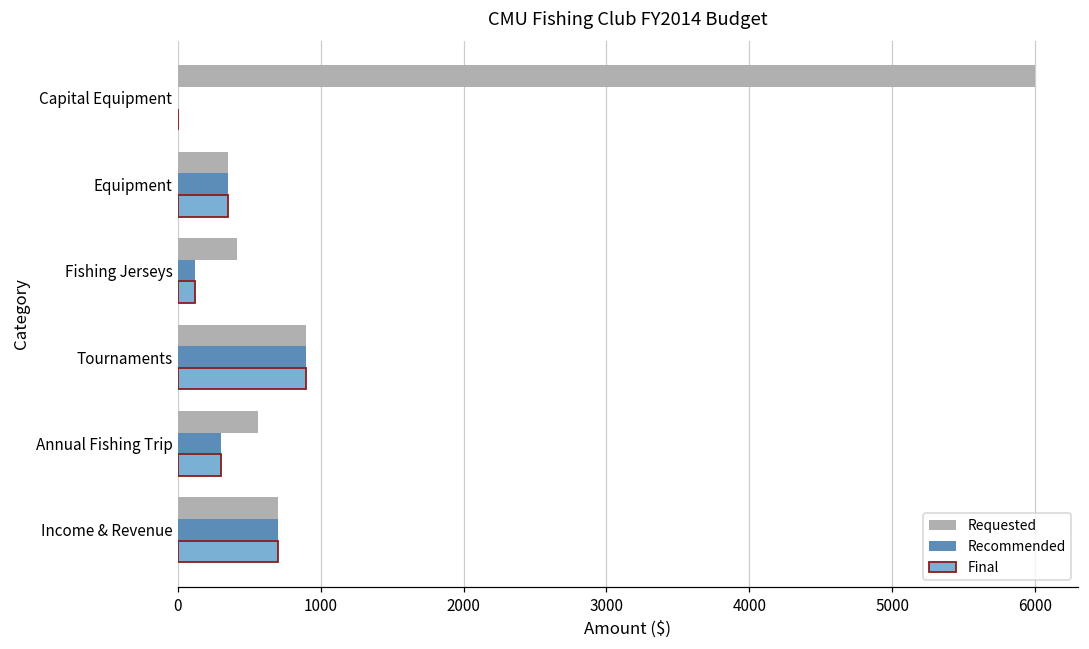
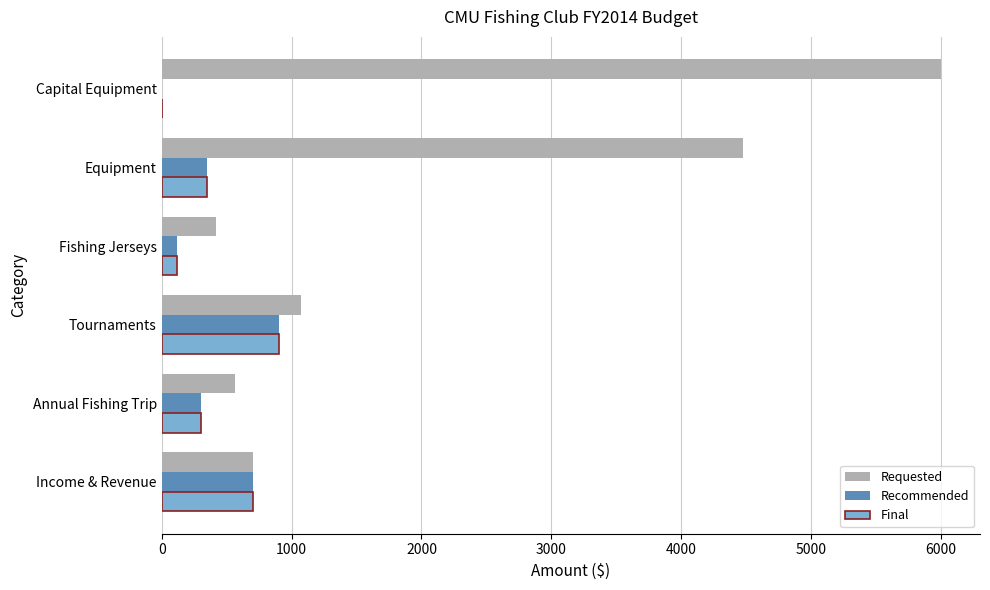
Requested, Equipment: 350 -> 4470
Requested, Tournaments: 900 -> 1070
